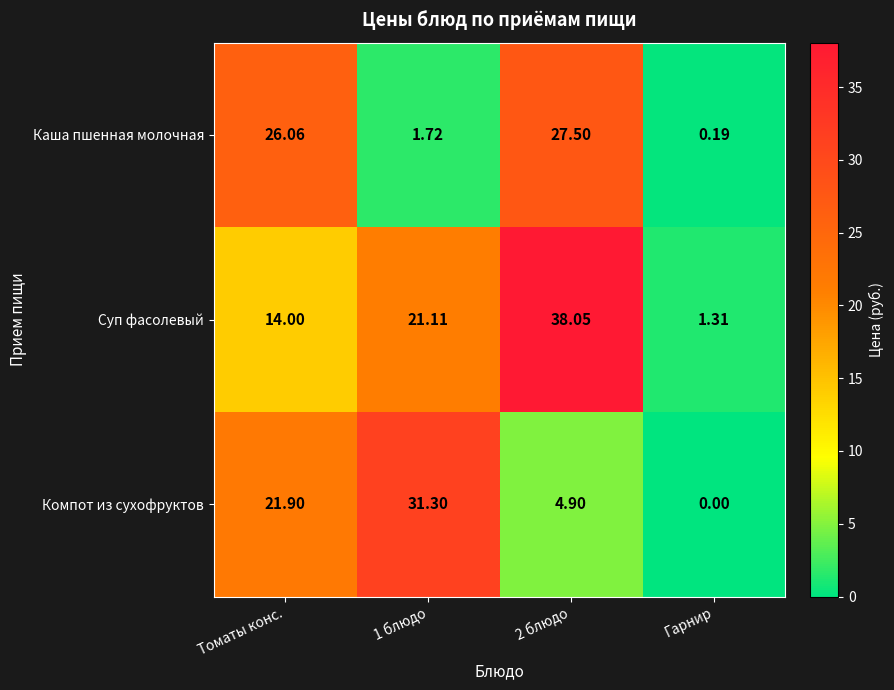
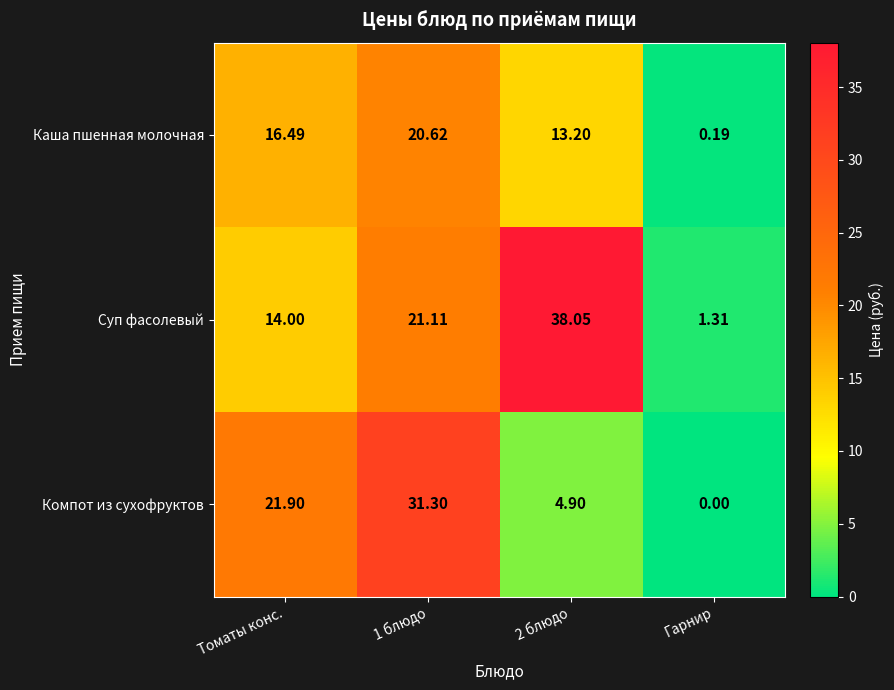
Каша пшенная молочная, Томаты конс.: 26.06 -> 16.49
Каша пшенная молочная, 1 блюдо: 1.72 -> 20.62
Каша пшенная молочная, 2 блюдо: 27.50 -> 13.20
